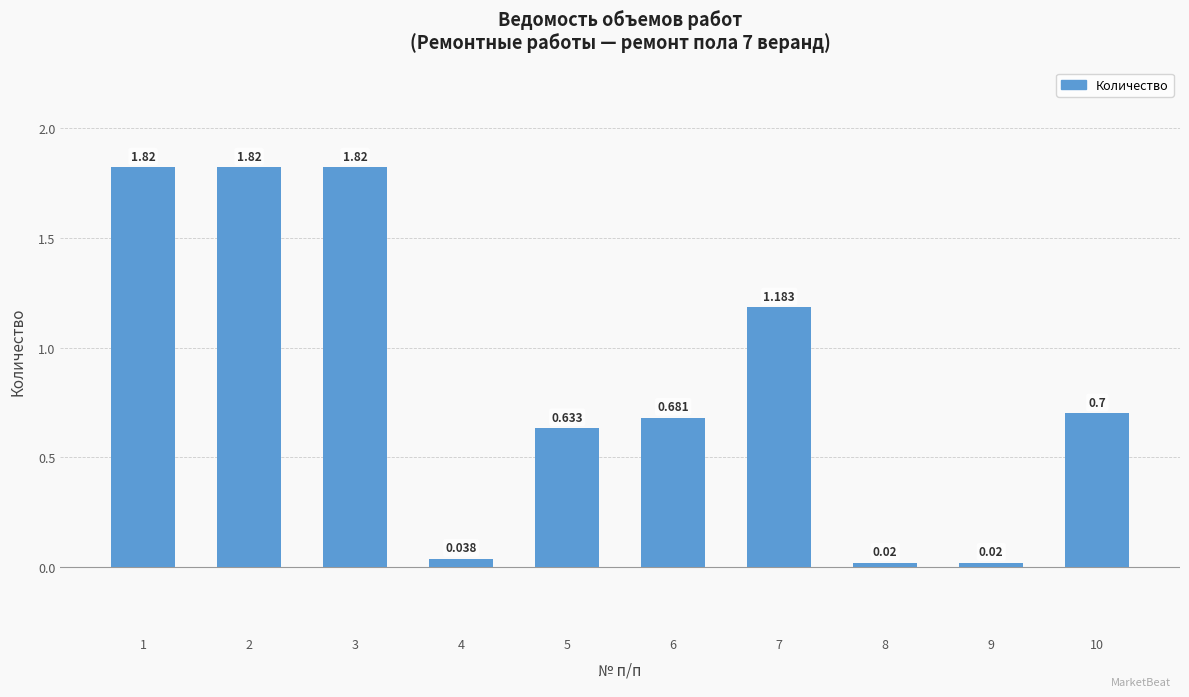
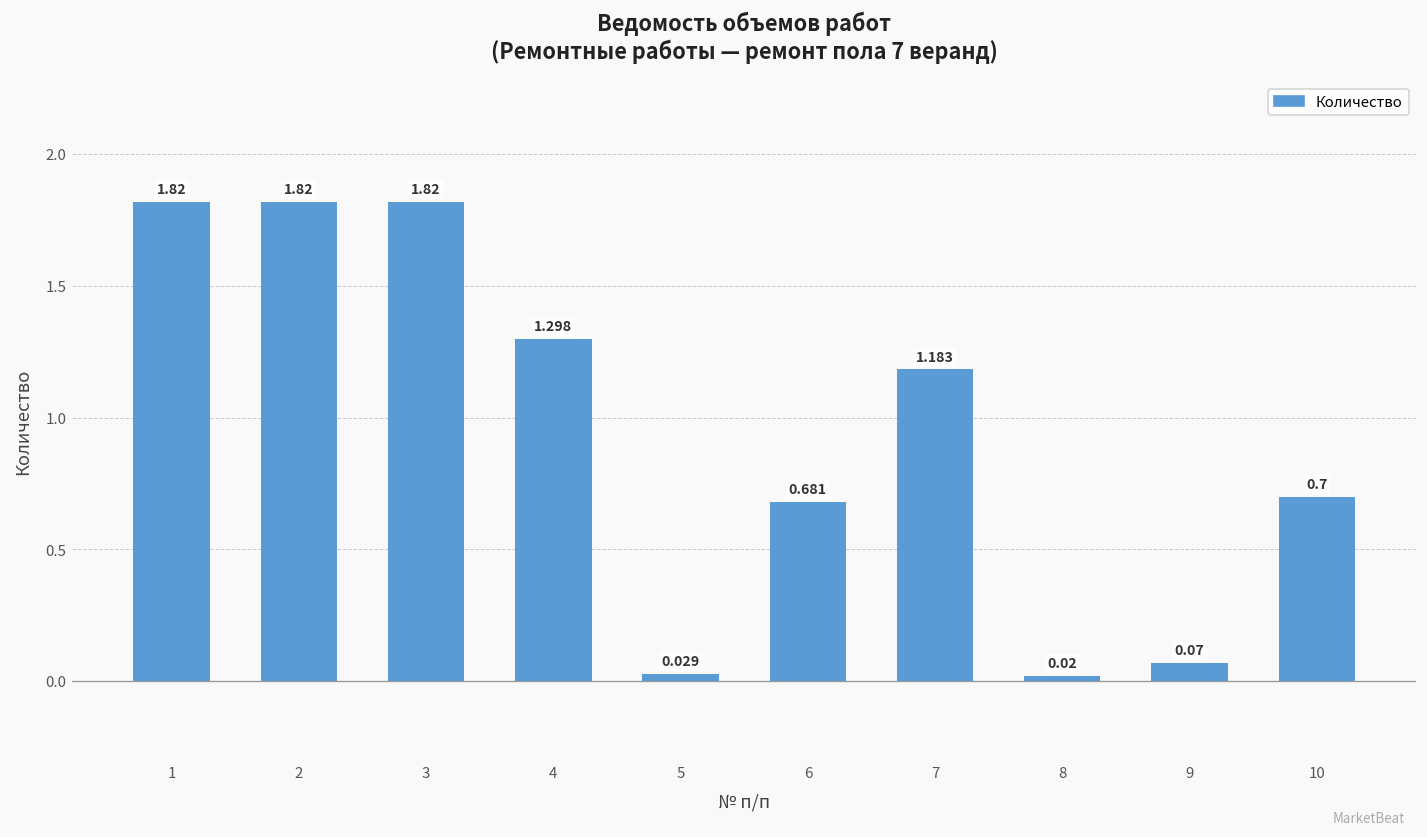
4: 0.038 -> 1.298
5: 0.633 -> 0.029
9: 0.02 -> 0.07
